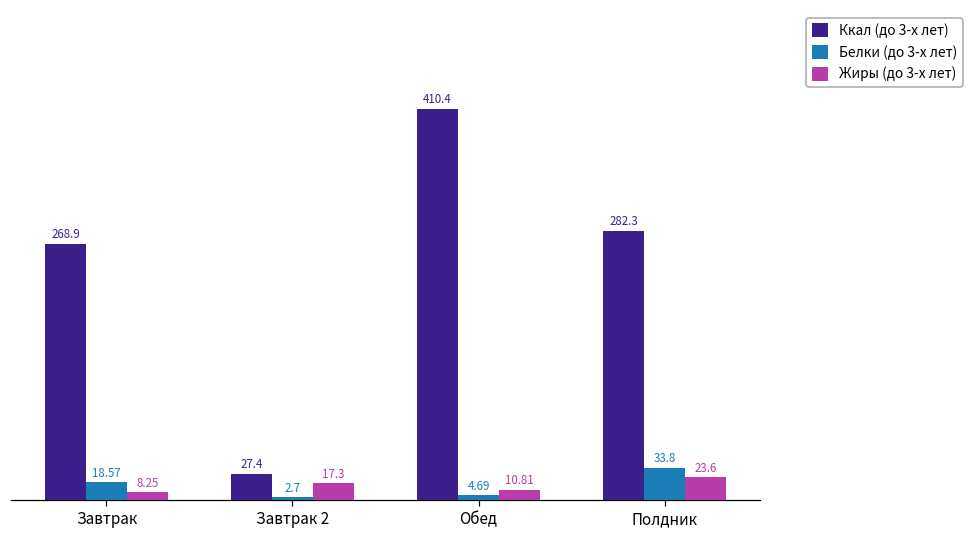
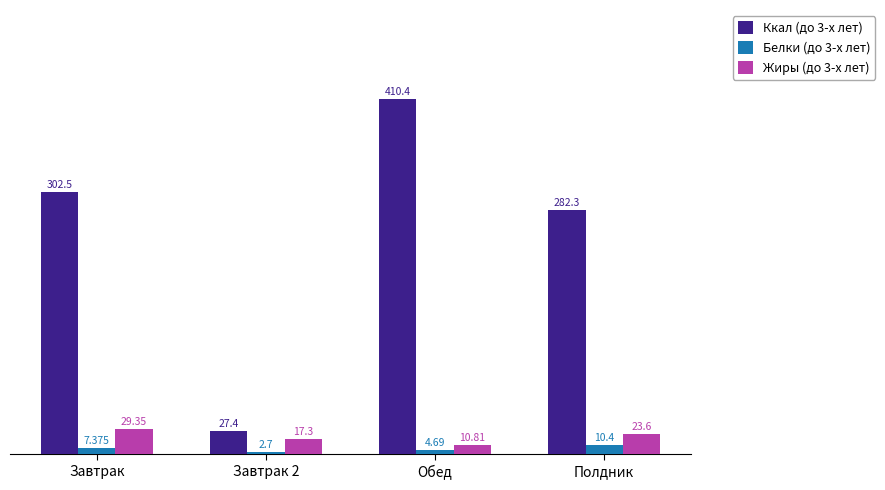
Ккал (до 3-х лет), Завтрак: 268.9 -> 302.5
Белки (до 3-х лет), Завтрак: 18.57 -> 7.375
Жиры (до 3-х лет), Завтрак: 8.25 -> 29.35
Белки (до 3-х лет), Полдник: 33.8 -> 10.4
